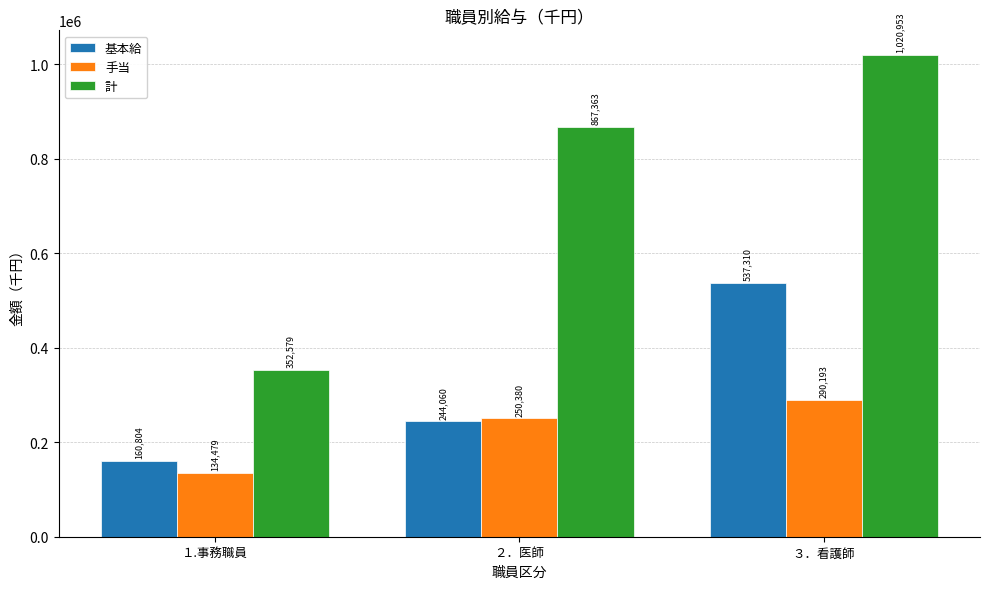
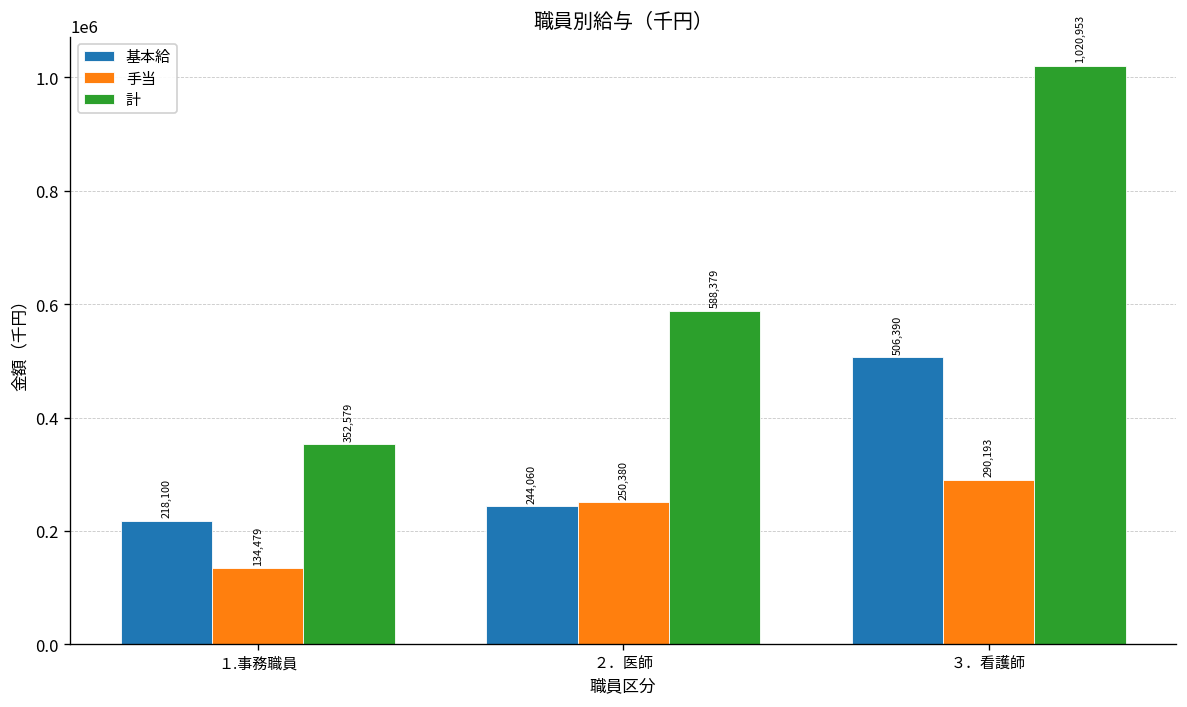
基本給, １.事務職員: 160,804 -> 218,100
計, ２．医師: 867,363 -> 588,379
基本給, ３．看護師: 537,310 -> 506,390
